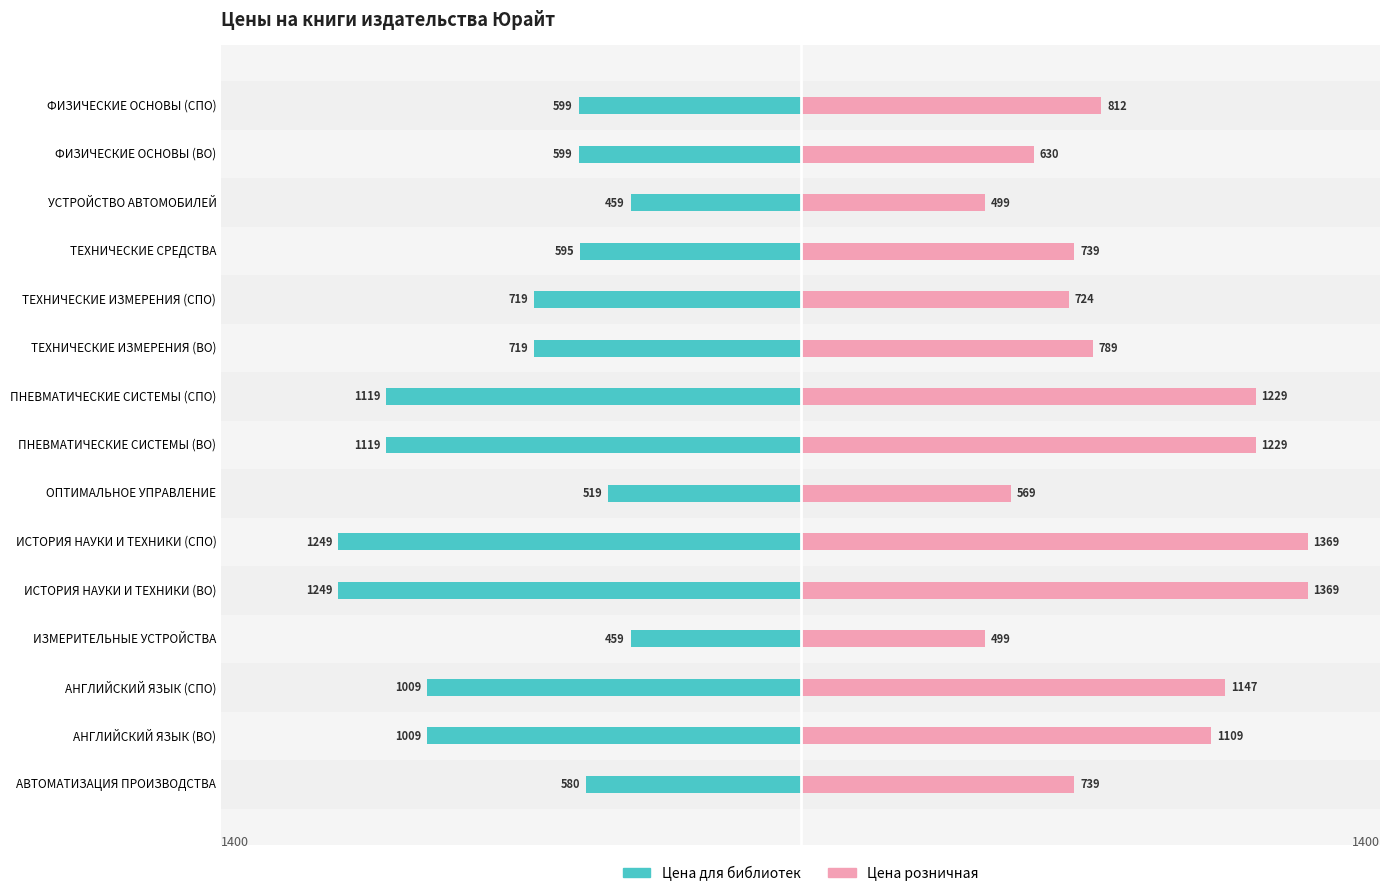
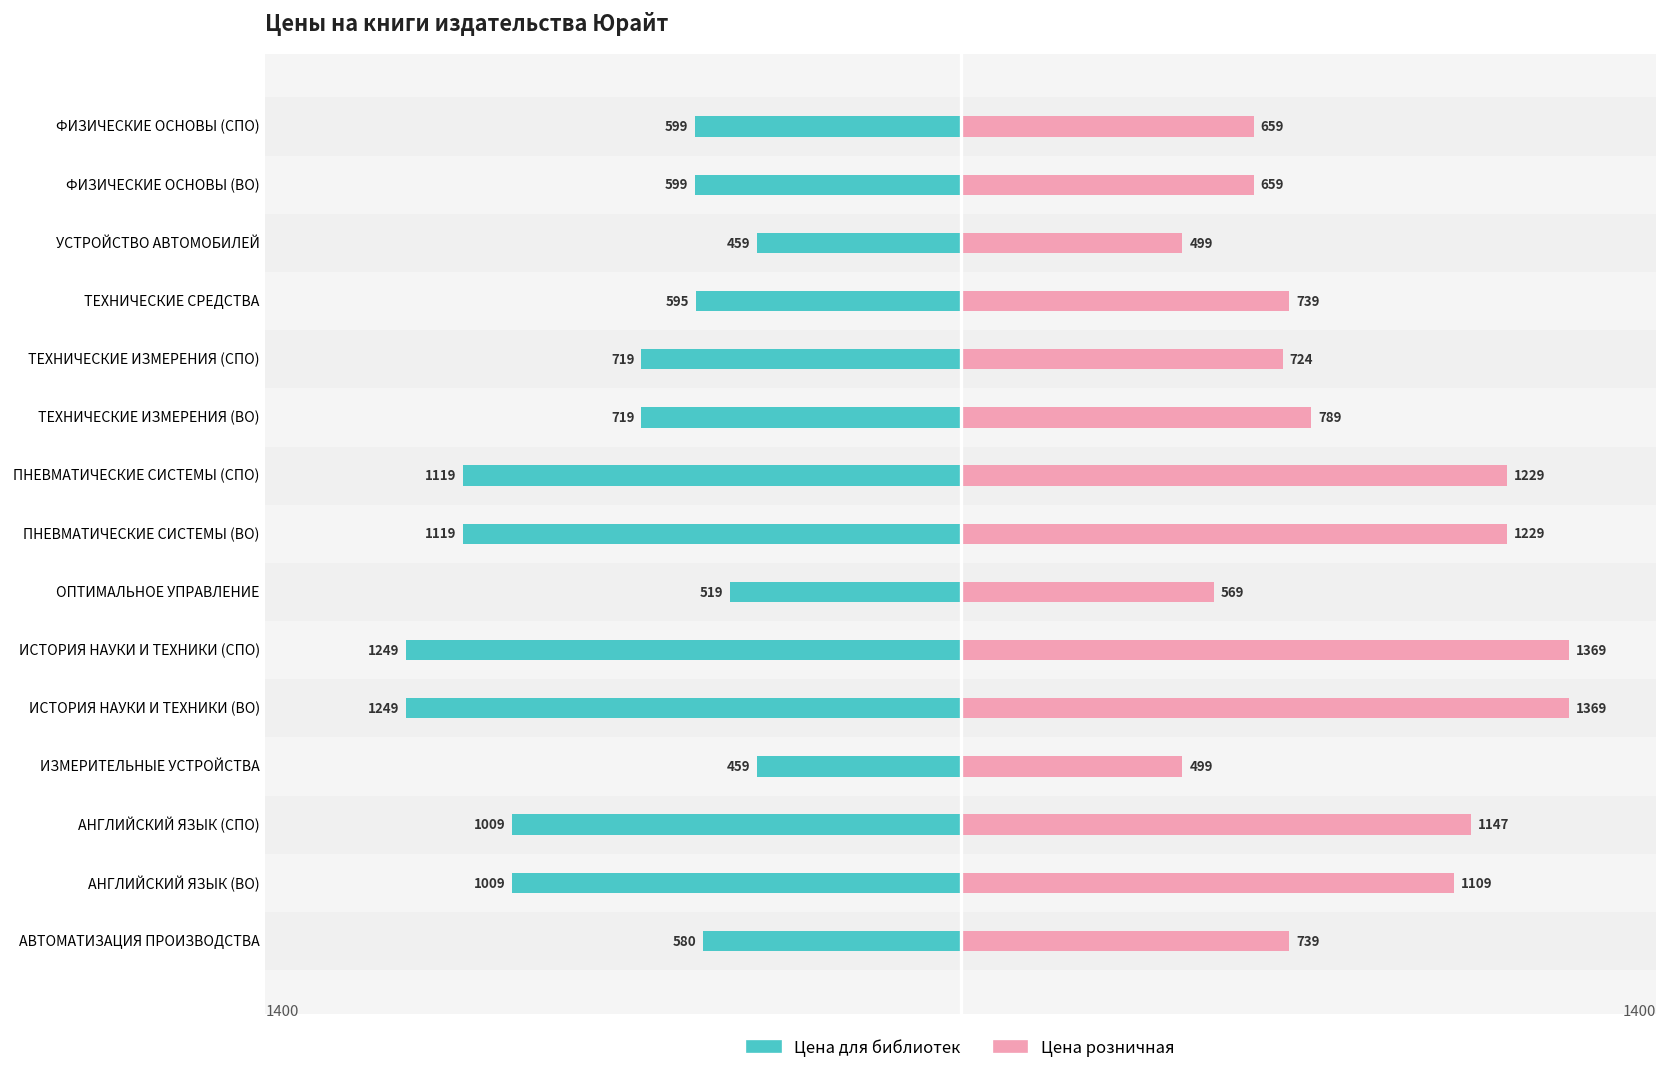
Цена розничная, ФИЗИЧЕСКИЕ ОСНОВЫ (СПО): 812 -> 659
Цена розничная, ФИЗИЧЕСКИЕ ОСНОВЫ (ВО): 630 -> 659
